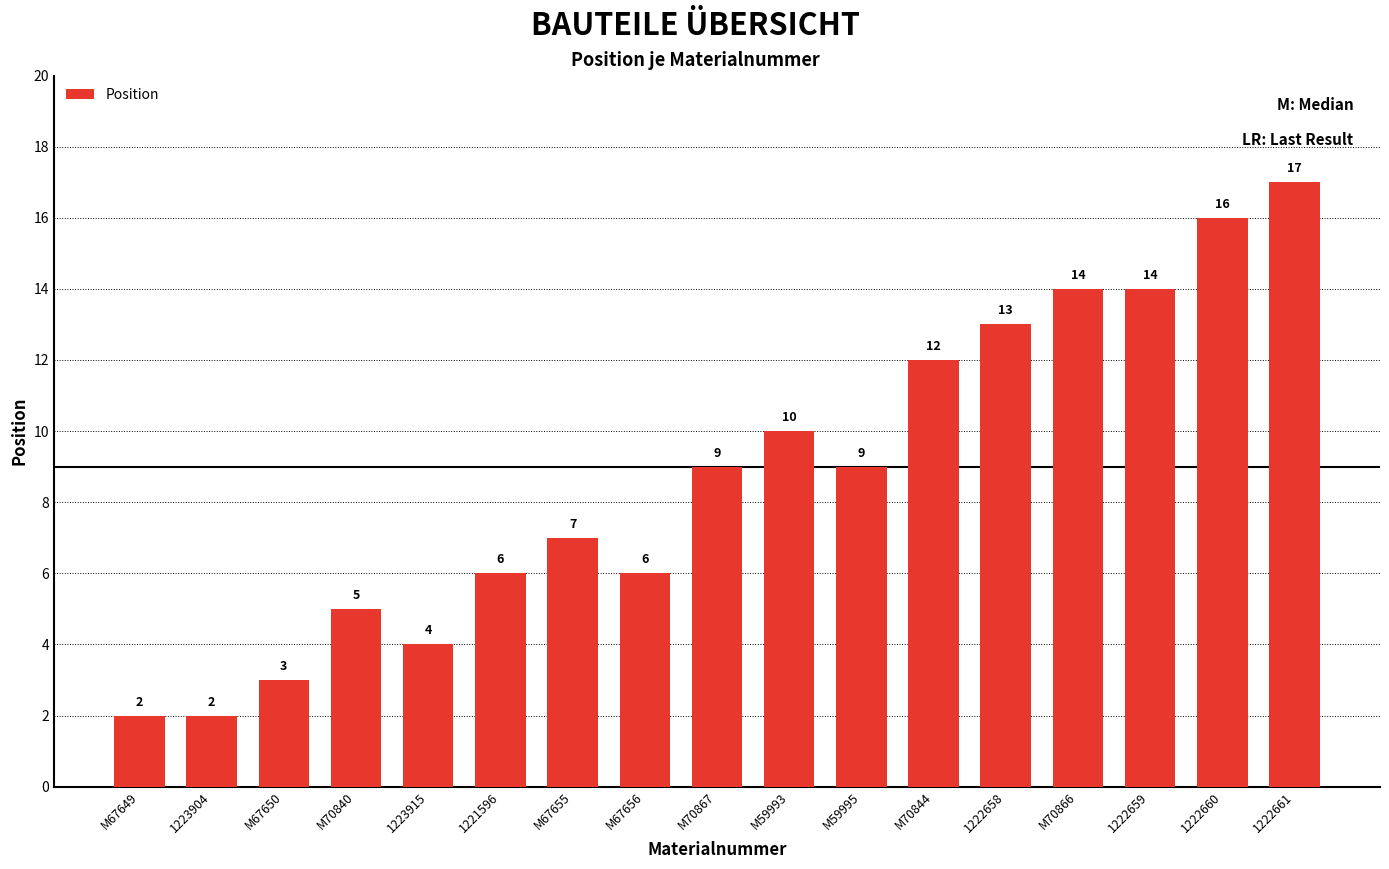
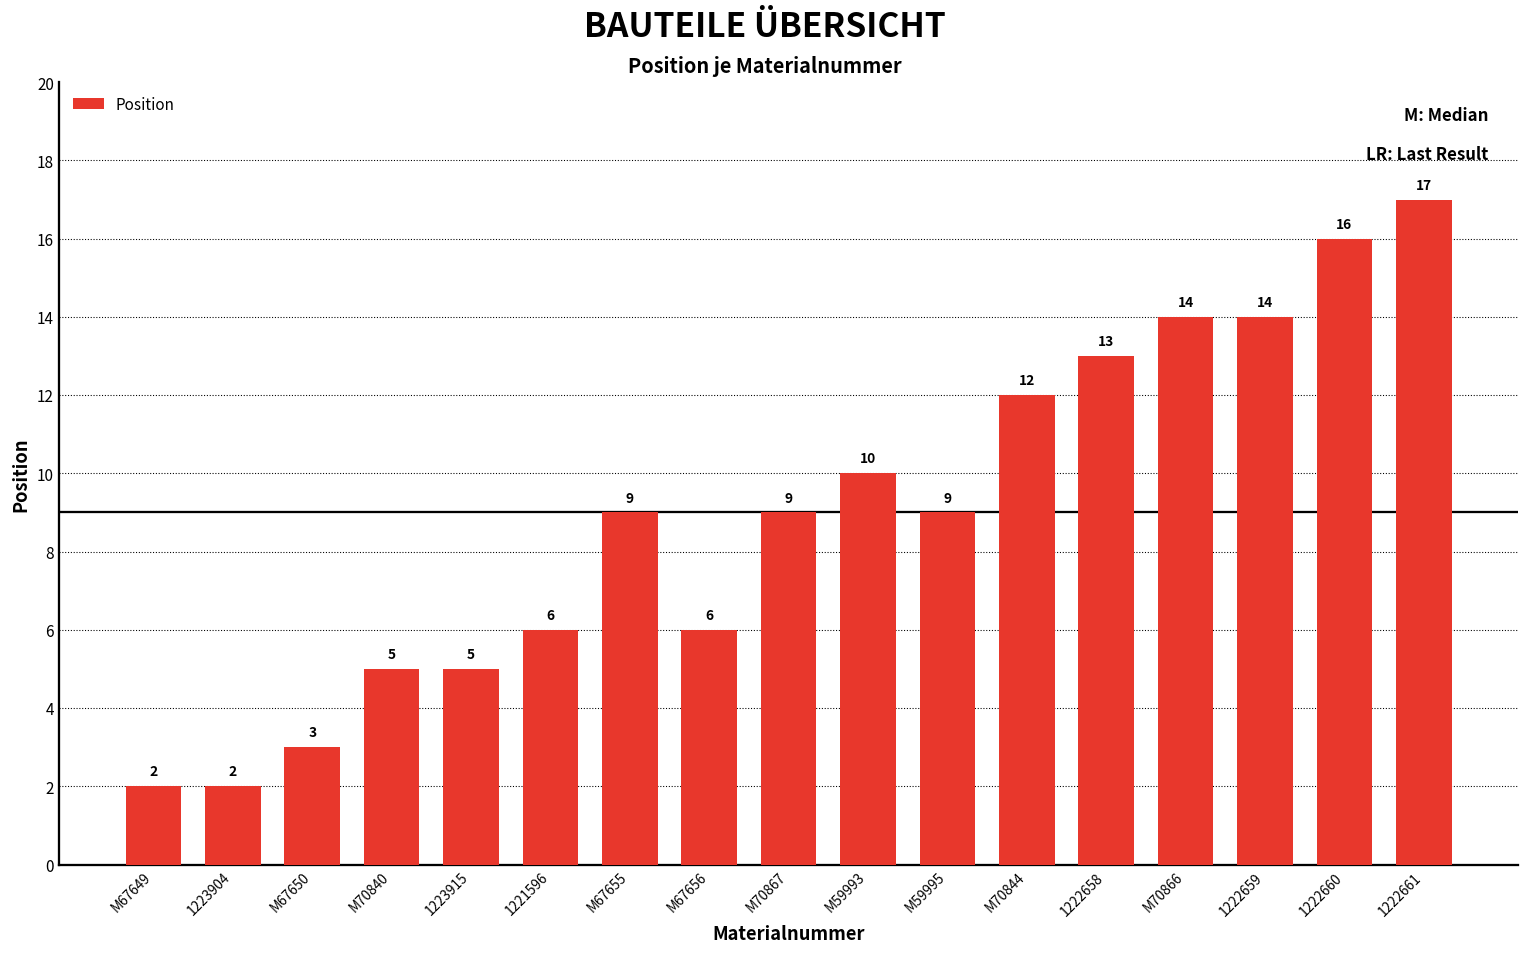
1223915: 4 -> 5
M67655: 7 -> 9
